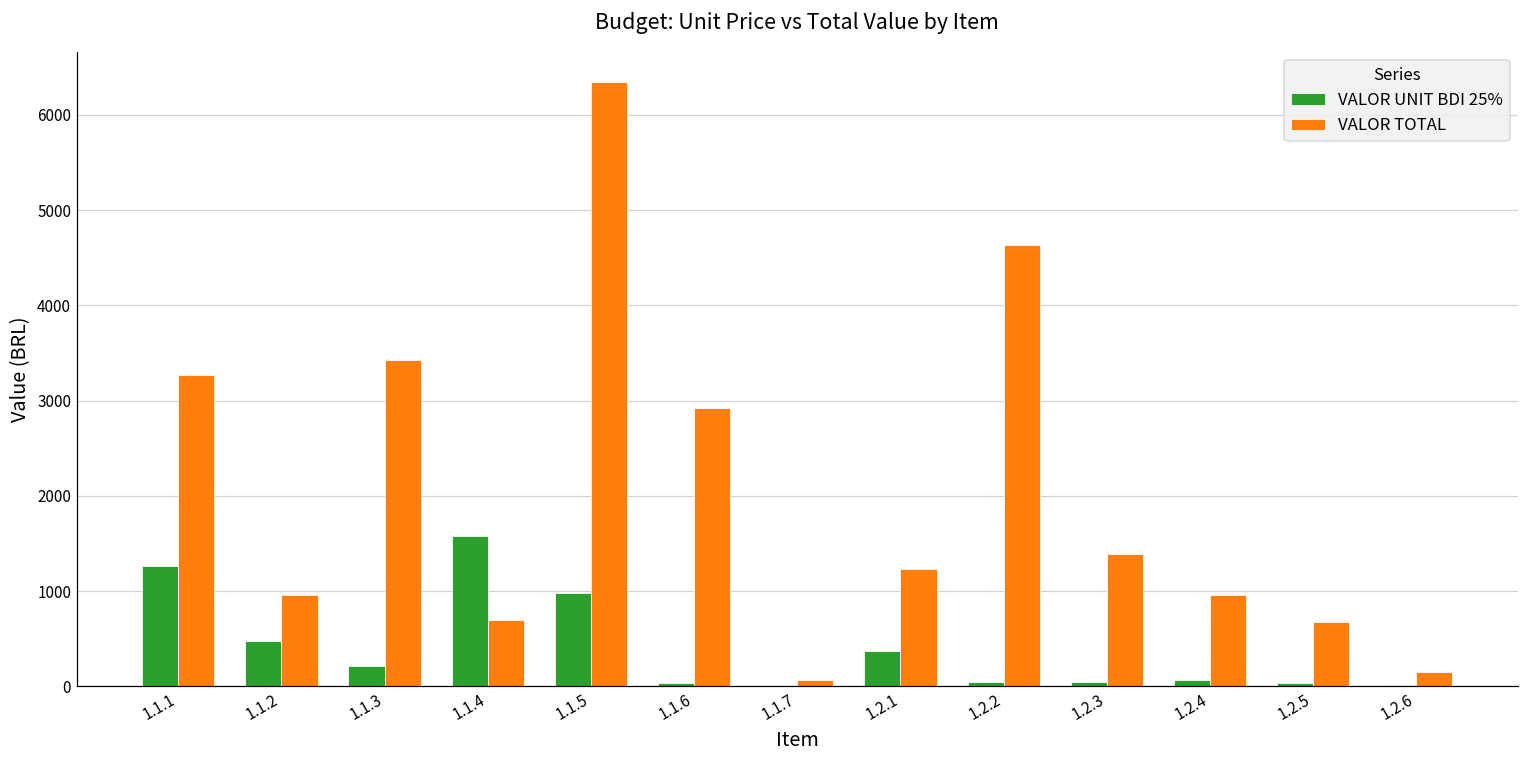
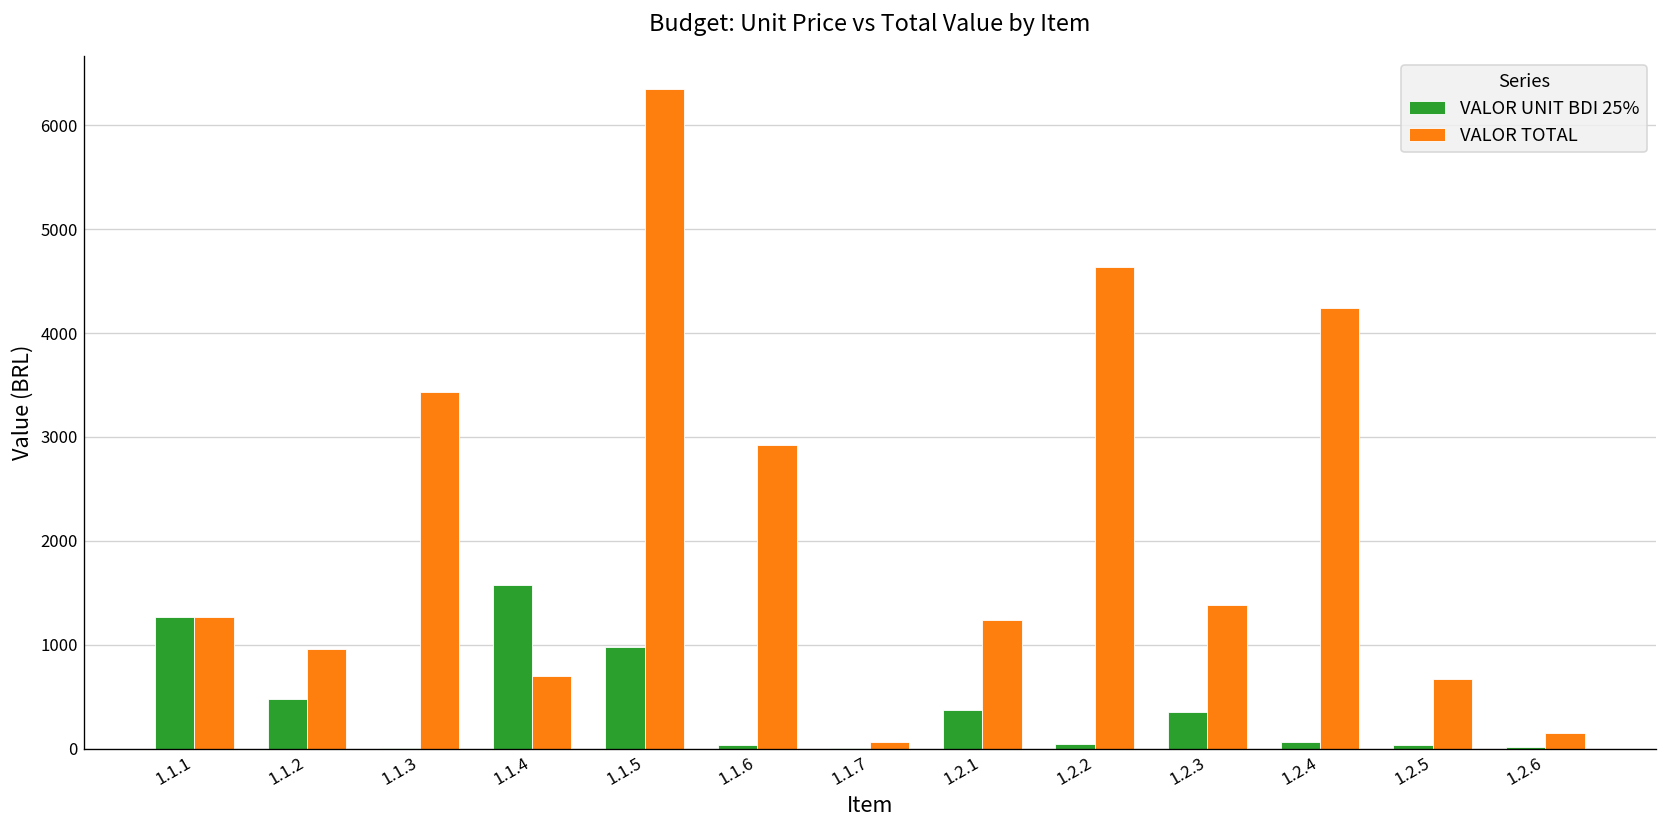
VALOR TOTAL, 1.1.1: 3300 -> 1300
VALOR UNIT BDI 25%, 1.1.3: 200 -> 0
VALOR UNIT BDI 25%, 1.2.3: 0 -> 300
VALOR TOTAL, 1.2.4: 1000 -> 4200
